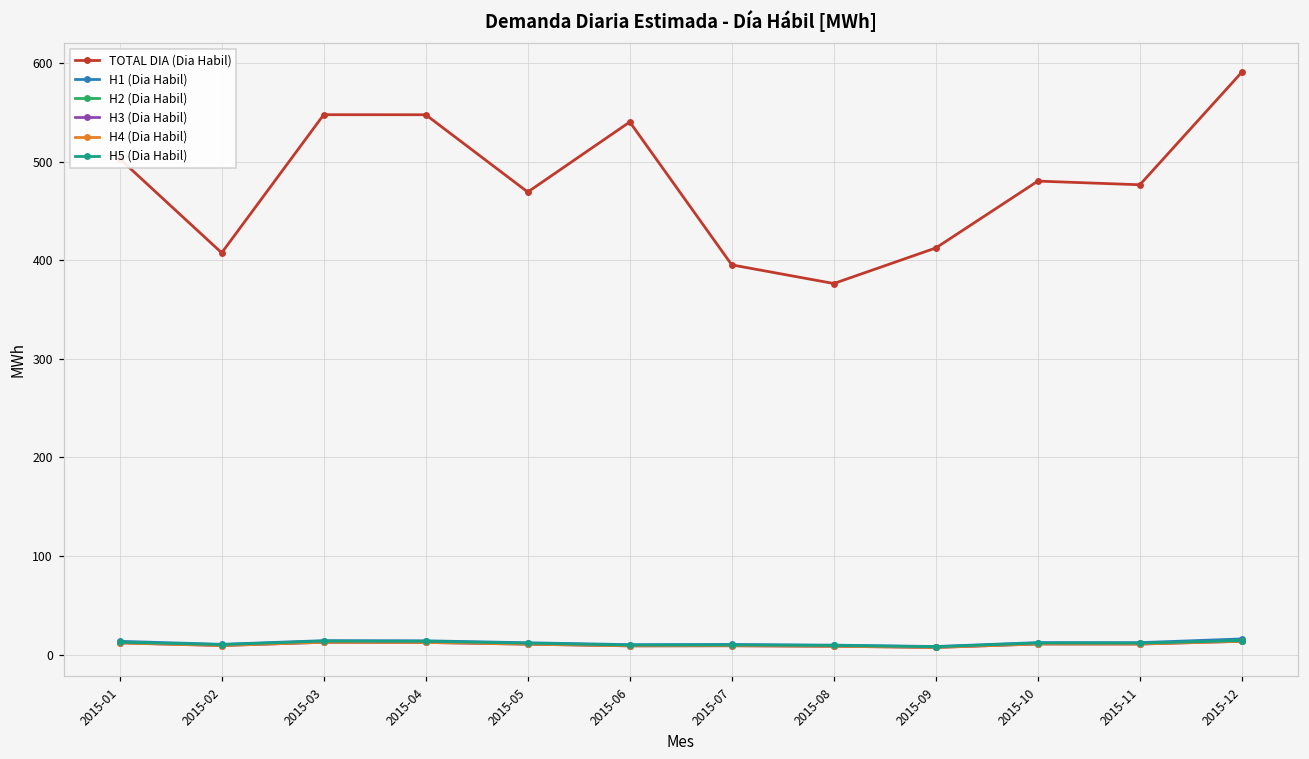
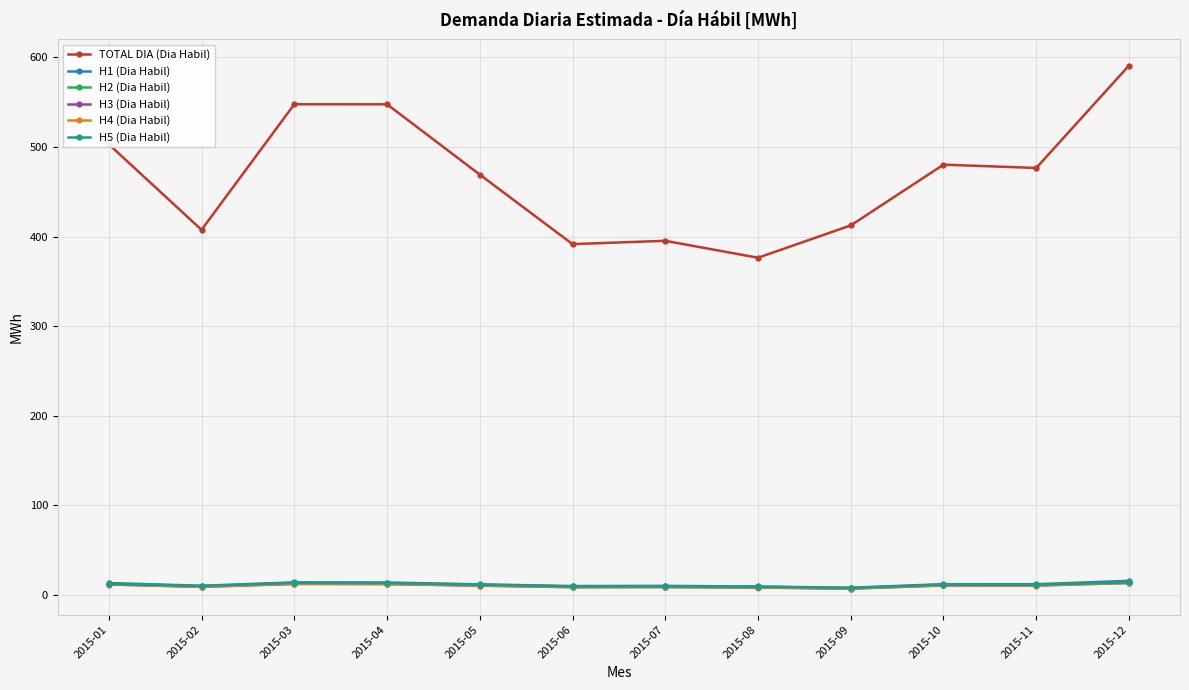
TOTAL DIA (Dia Habil), 2015-06: 540 -> 390
